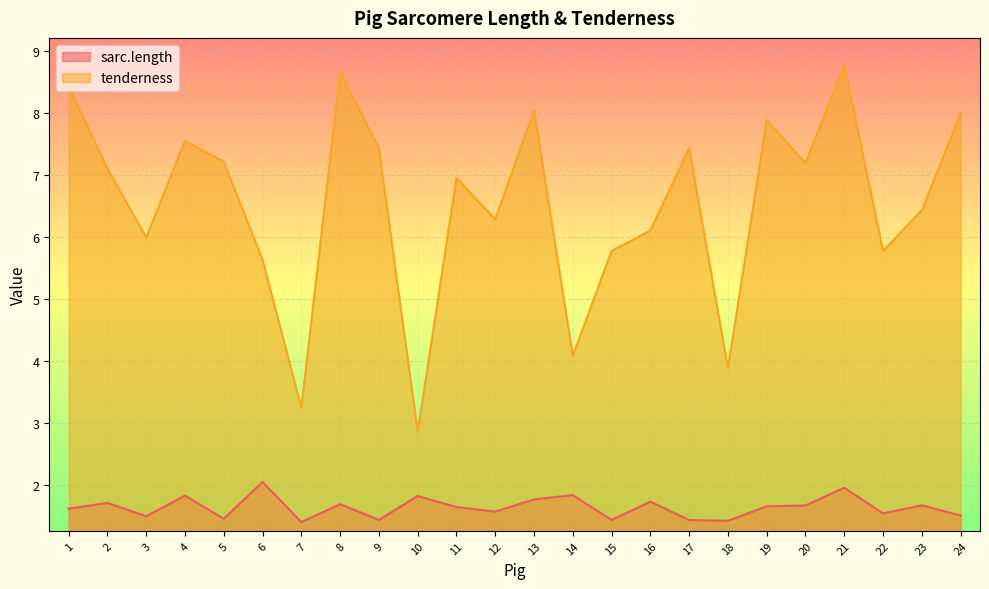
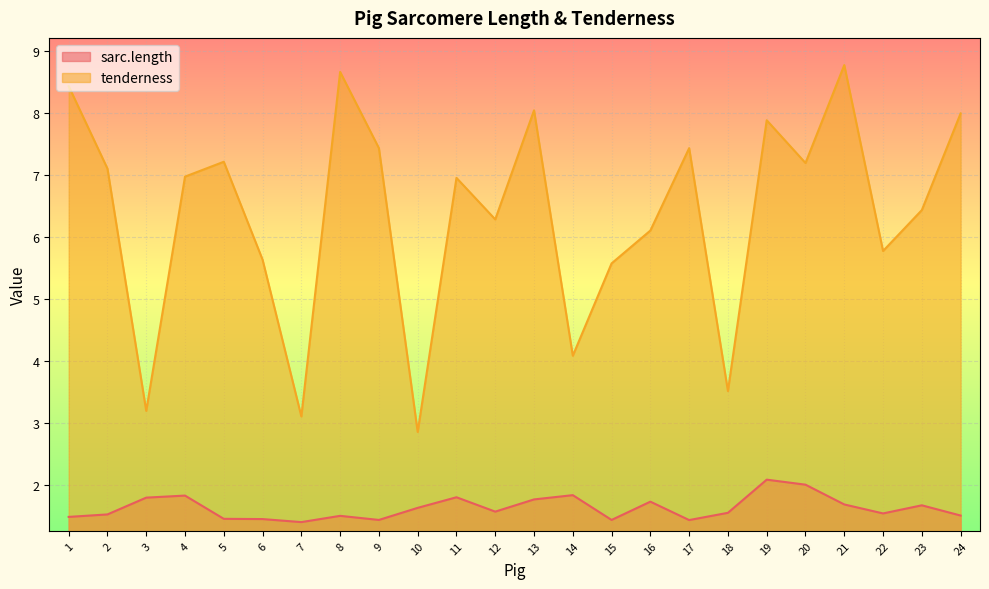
sarc.length, 1: 1.6 -> 1.5
sarc.length, 2: 1.7 -> 1.5
sarc.length, 3: 1.5 -> 1.8
tenderness, 3: 6.0 -> 3.2
tenderness, 4: 7.6 -> 7.0
sarc.length, 6: 2.1 -> 1.5
tenderness, 7: 3.3 -> 3.1
sarc.length, 8: 1.7 -> 1.5
sarc.length, 10: 1.8 -> 1.6
sarc.length, 11: 1.6 -> 1.8
tenderness, 15: 5.8 -> 5.6
sarc.length, 18: 1.4 -> 1.6
tenderness, 18: 3.9 -> 3.5
sarc.length, 19: 1.7 -> 2.1
sarc.length, 20: 1.7 -> 2.0
sarc.length, 21: 2.0 -> 1.7
